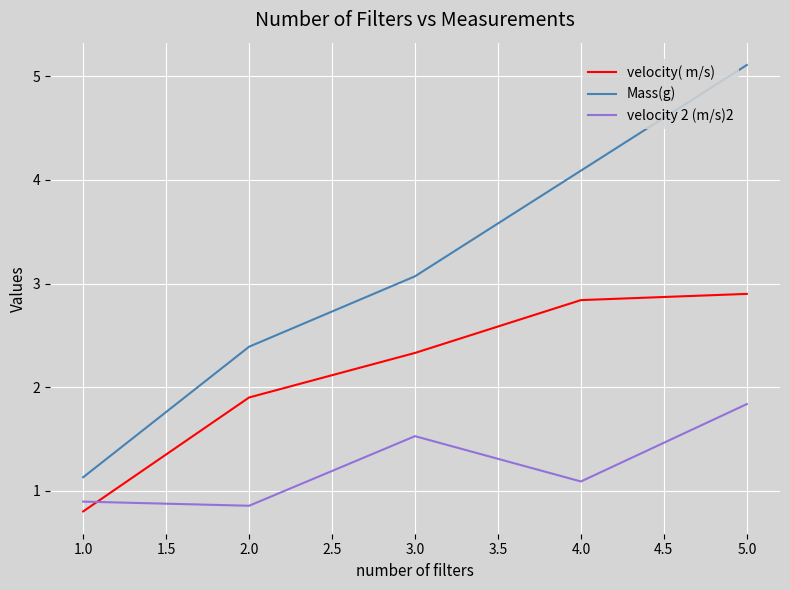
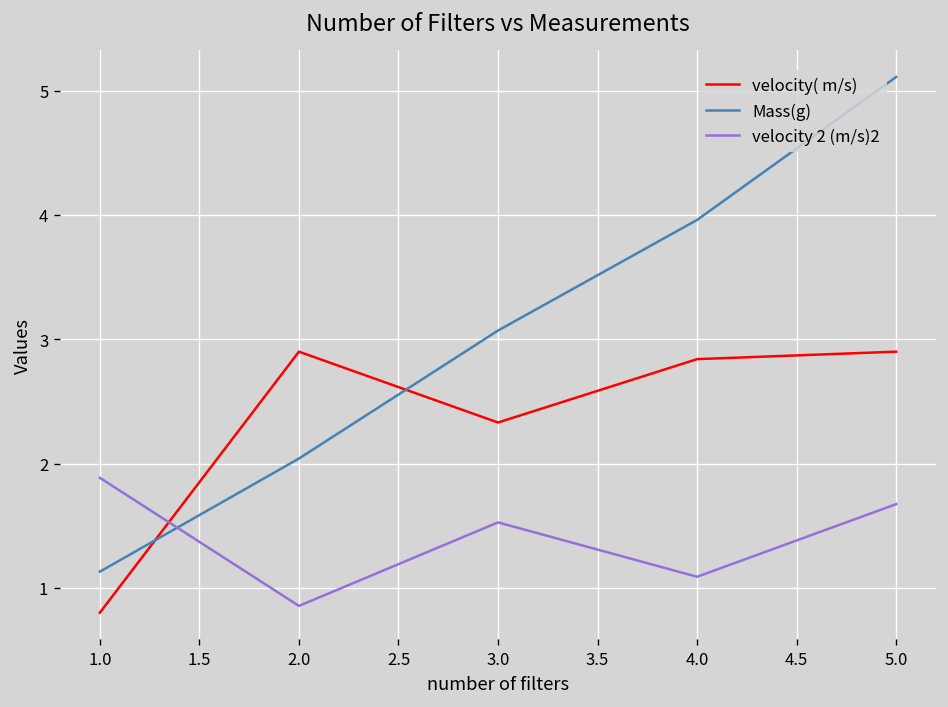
velocity 2 (m/s)2, 1.0: 0.89 -> 1.89
velocity( m/s), 2.0: 1.9 -> 2.9
Mass(g), 2.0: 2.39 -> 2.04
Mass(g), 4.0: 4.09 -> 3.96
velocity 2 (m/s)2, 5.0: 1.84 -> 1.67
